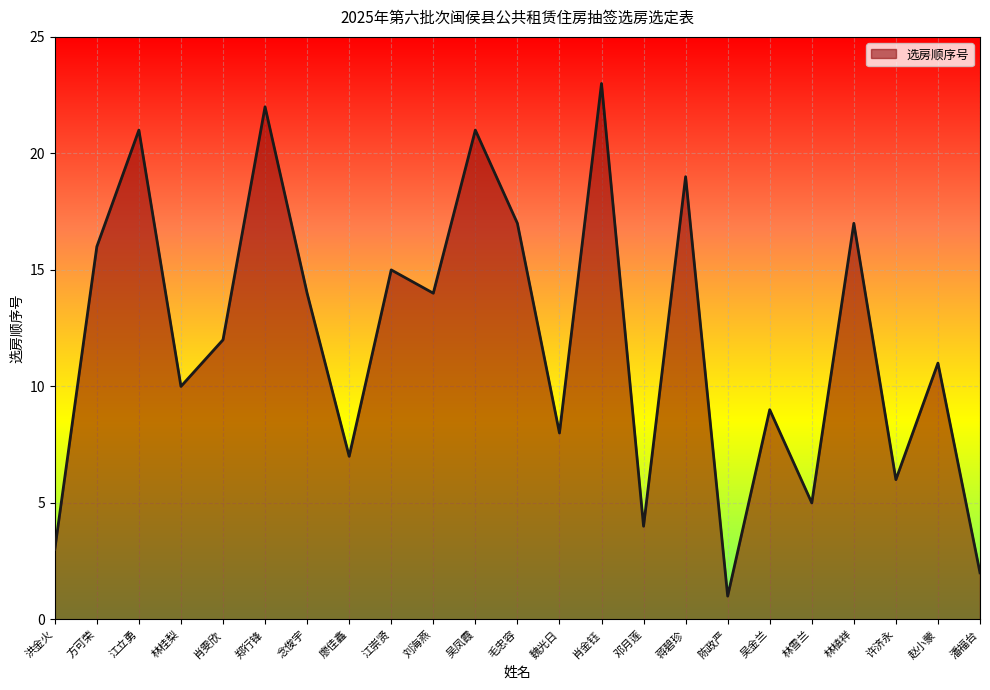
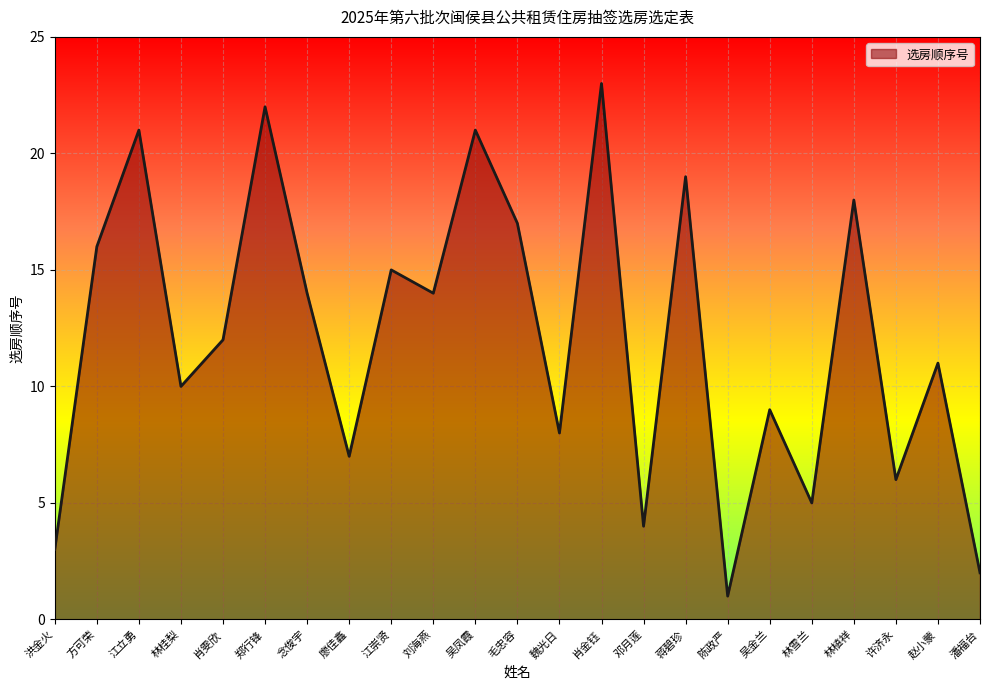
林植祥: 17 -> 18
